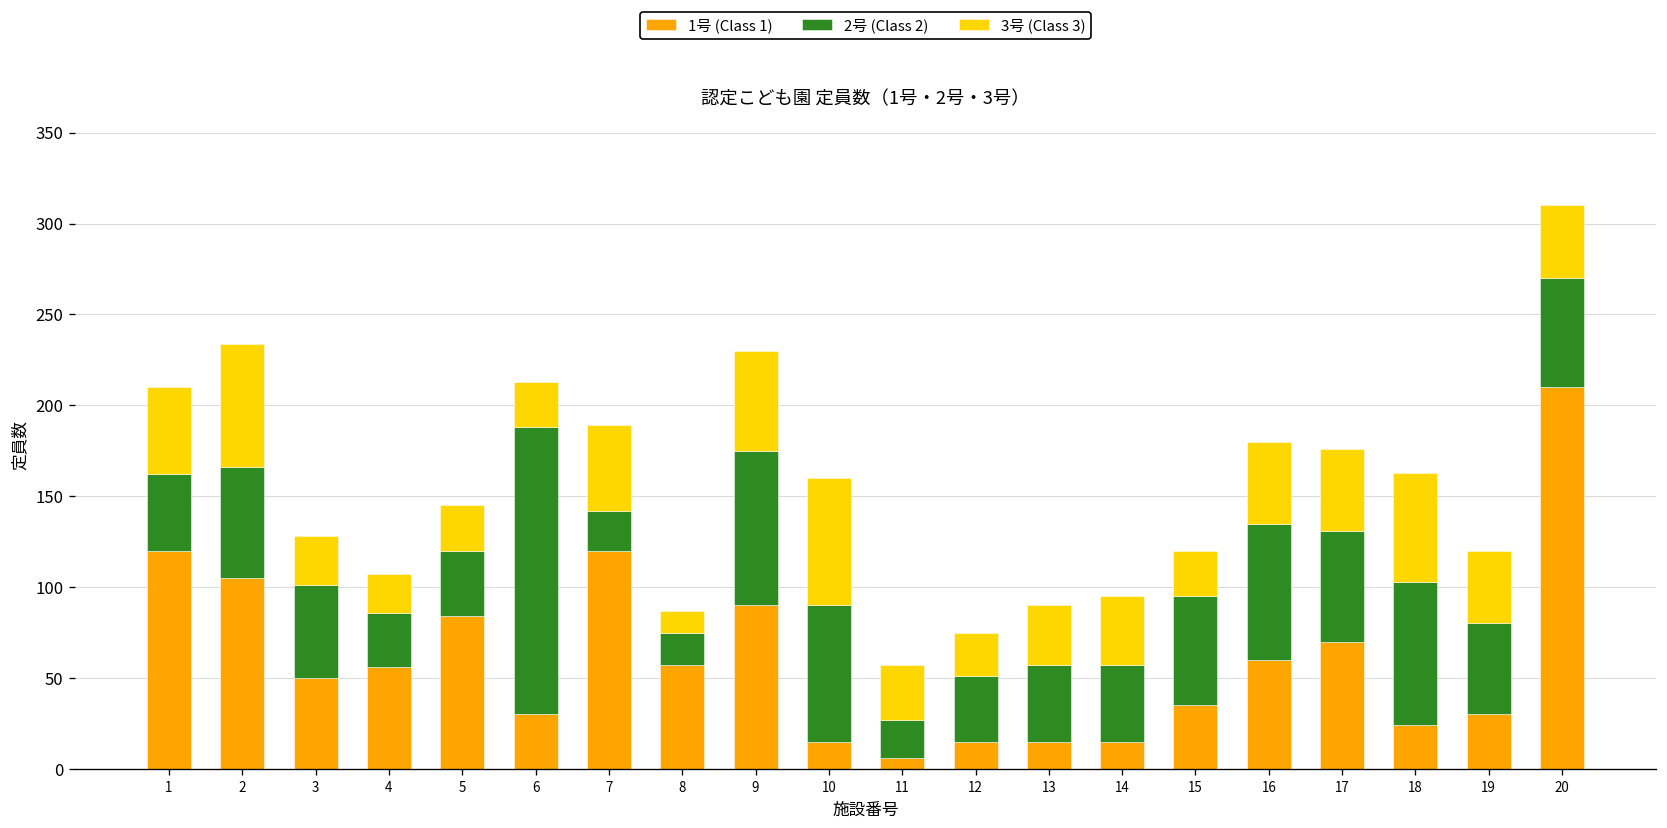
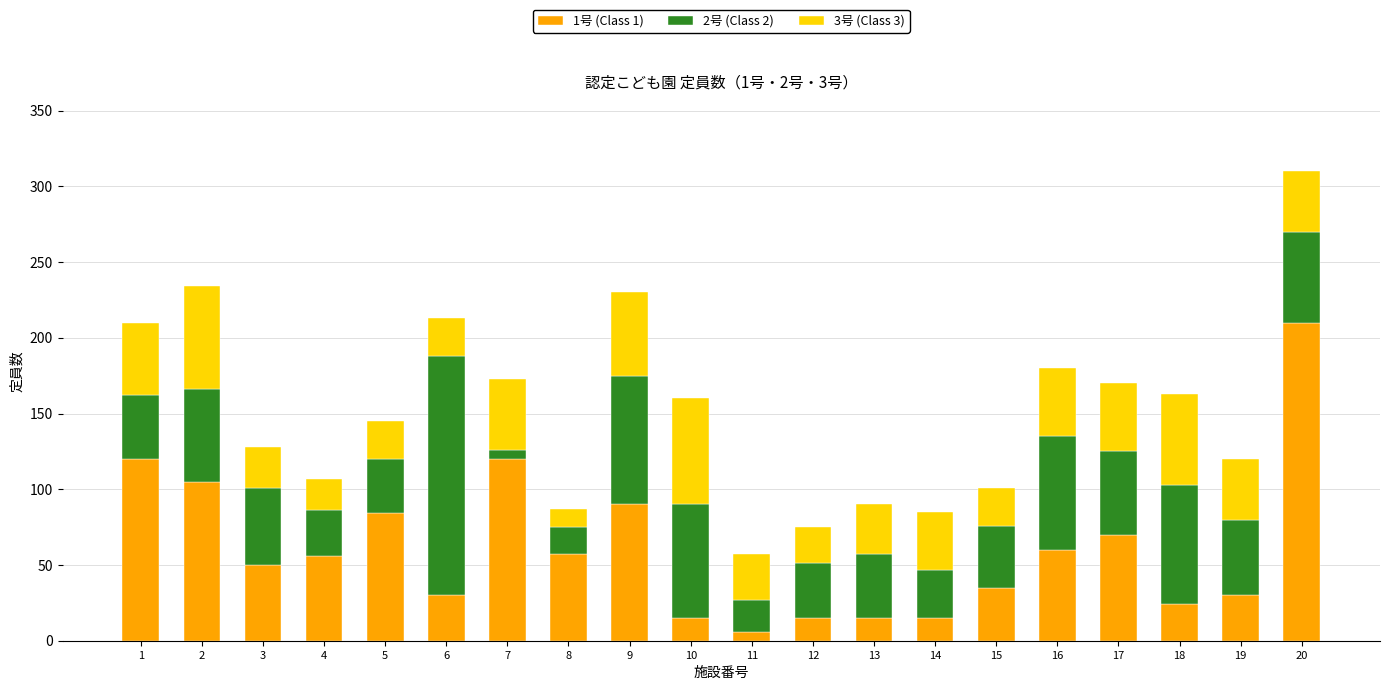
2号 (Class 2), 7: 22 -> 6
2号 (Class 2), 14: 42 -> 32
2号 (Class 2), 15: 60 -> 41
2号 (Class 2), 17: 61 -> 55
